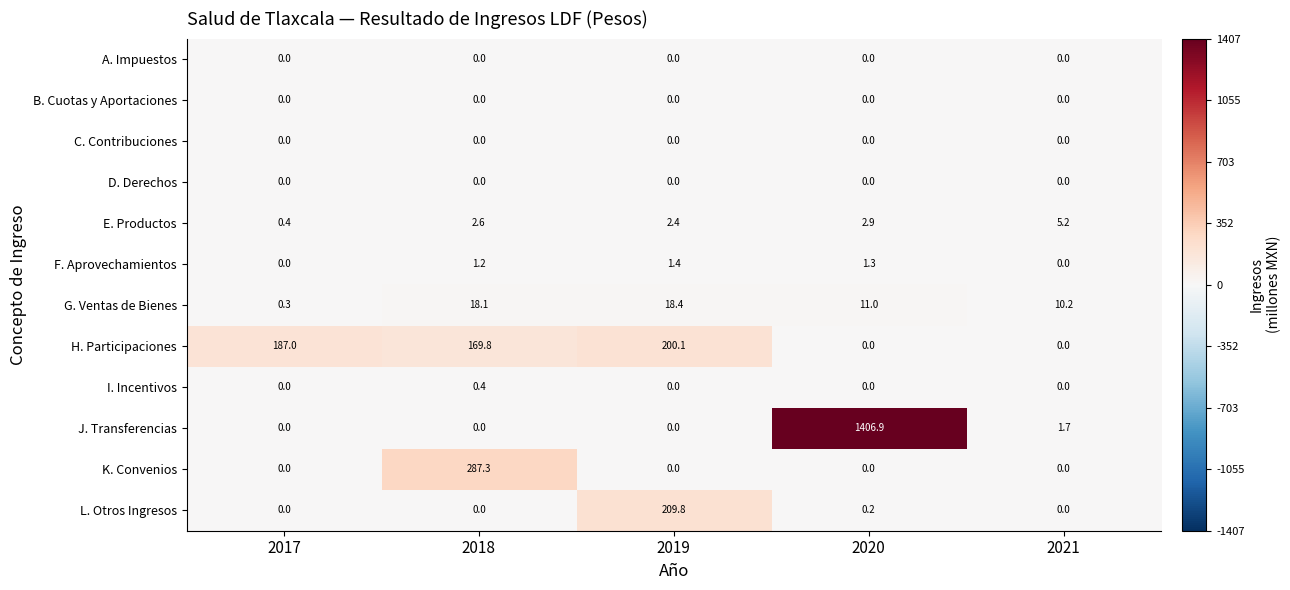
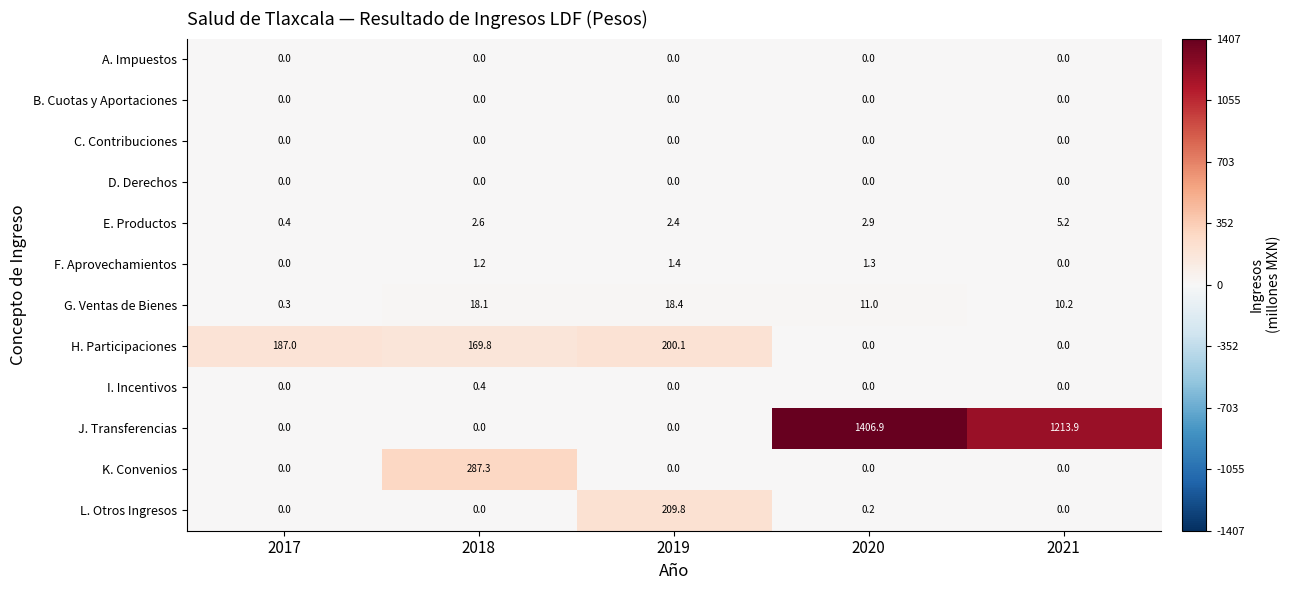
J. Transferencias, 2021: 1.7 -> 1213.9
